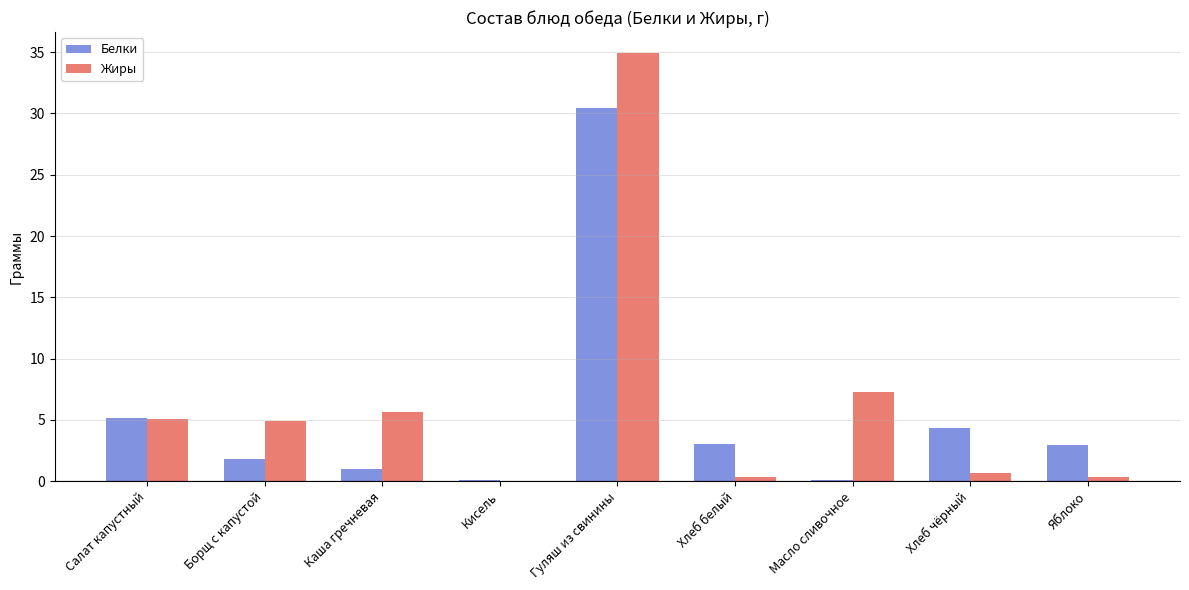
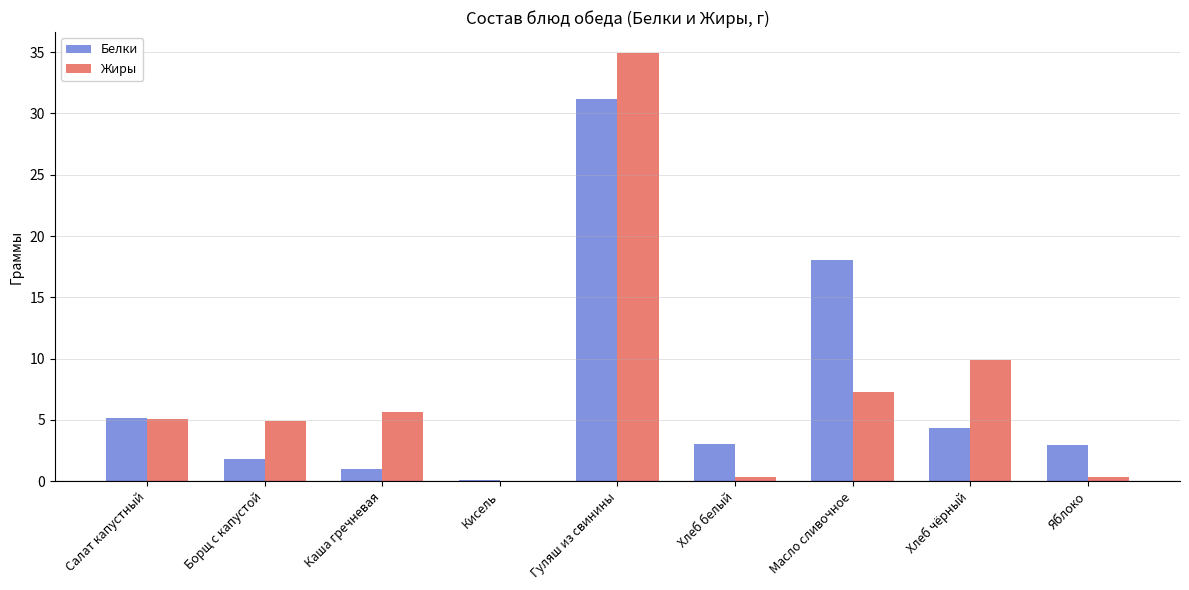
Белки, Гуляш из свинины: 30.5 -> 31.2
Белки, Масло сливочное: 0.1 -> 18.1
Жиры, Хлеб чёрный: 0.7 -> 9.9
